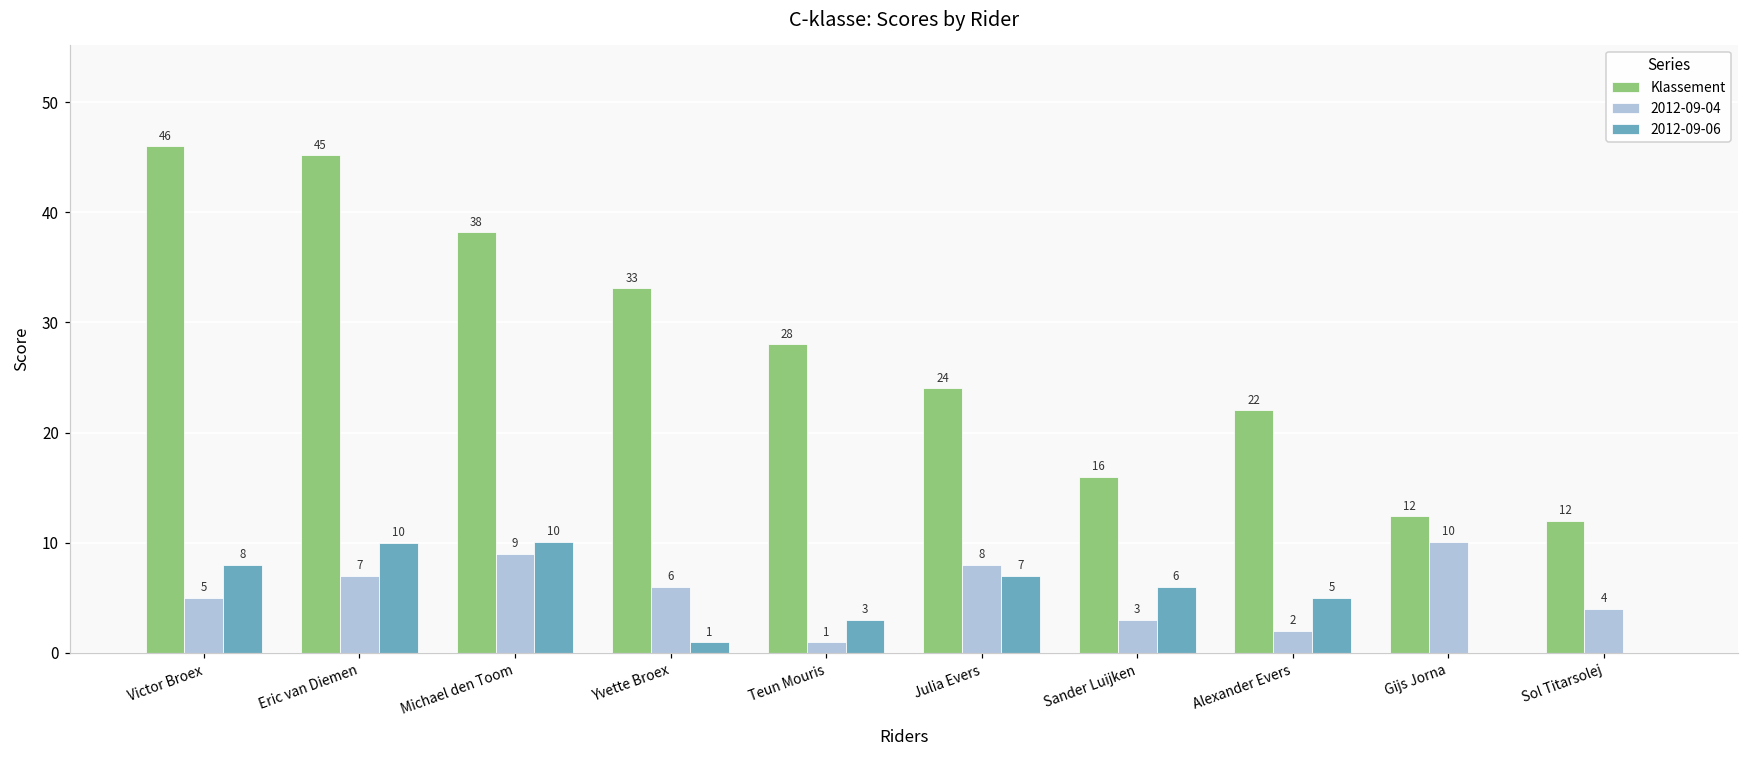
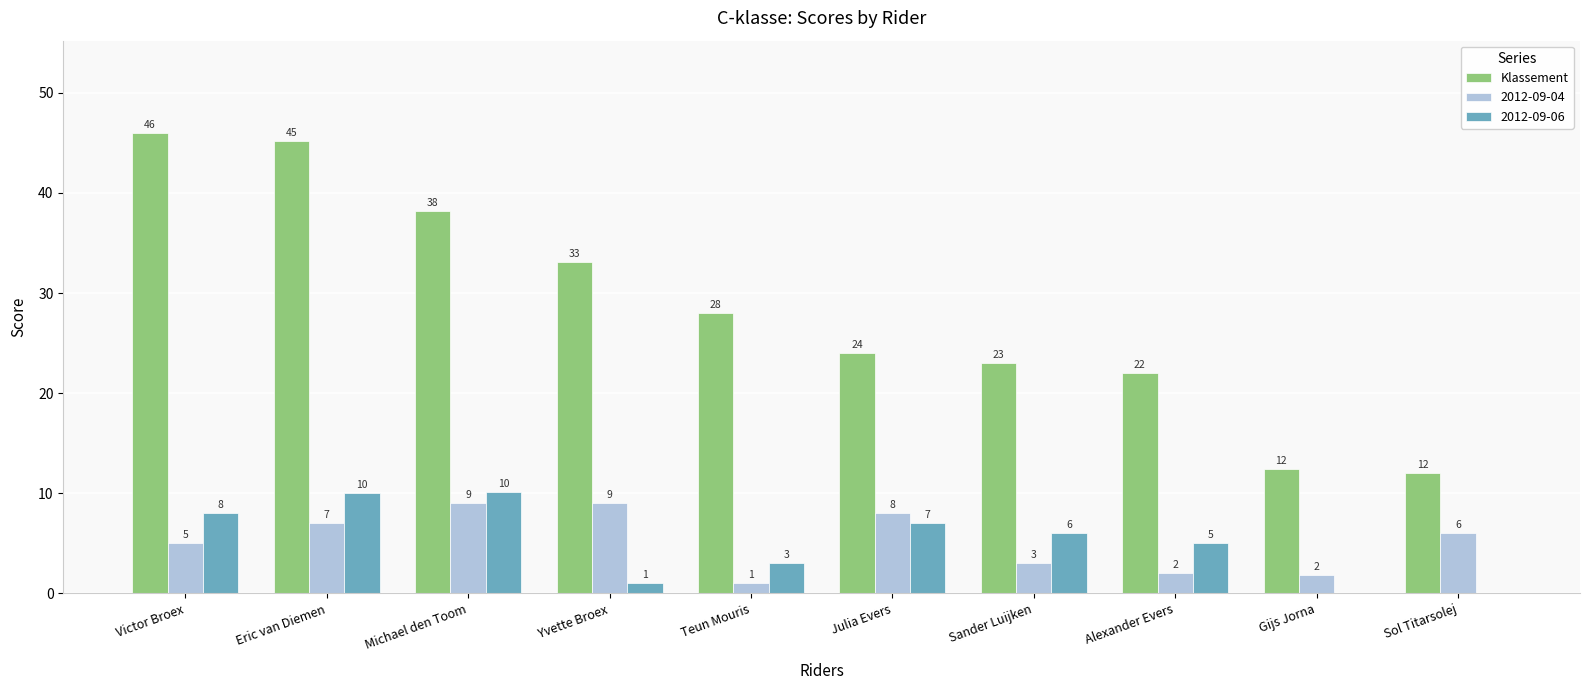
2012-09-04, Yvette Broex: 6 -> 9
Klassement, Sander Luijken: 16 -> 23
2012-09-04, Gijs Jorna: 10 -> 2
2012-09-04, Sol Titarsolej: 4 -> 6
